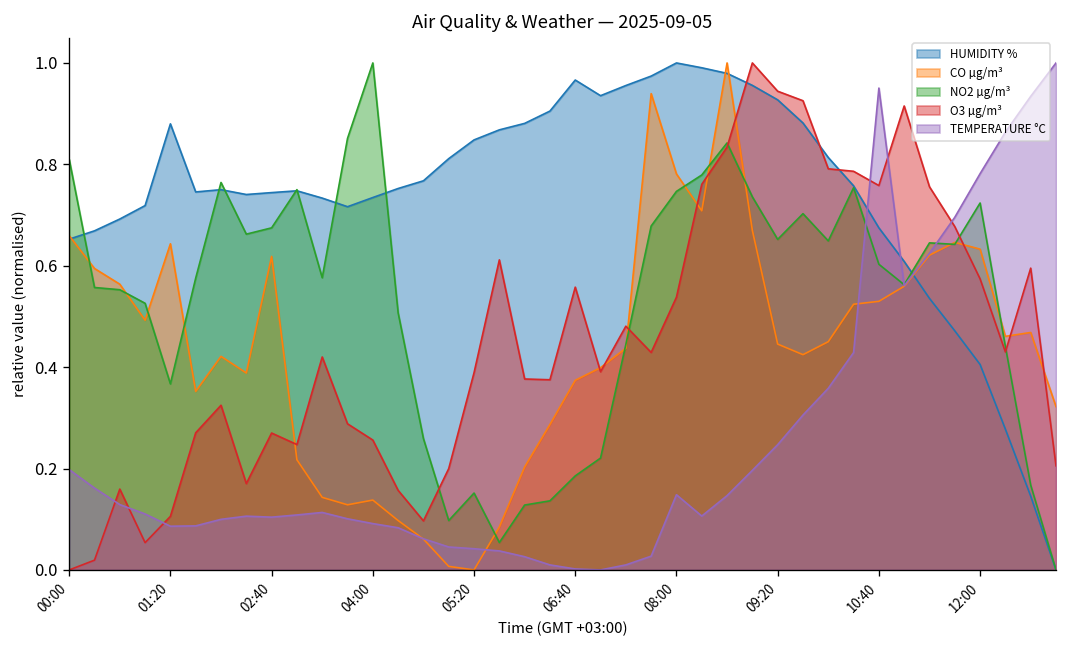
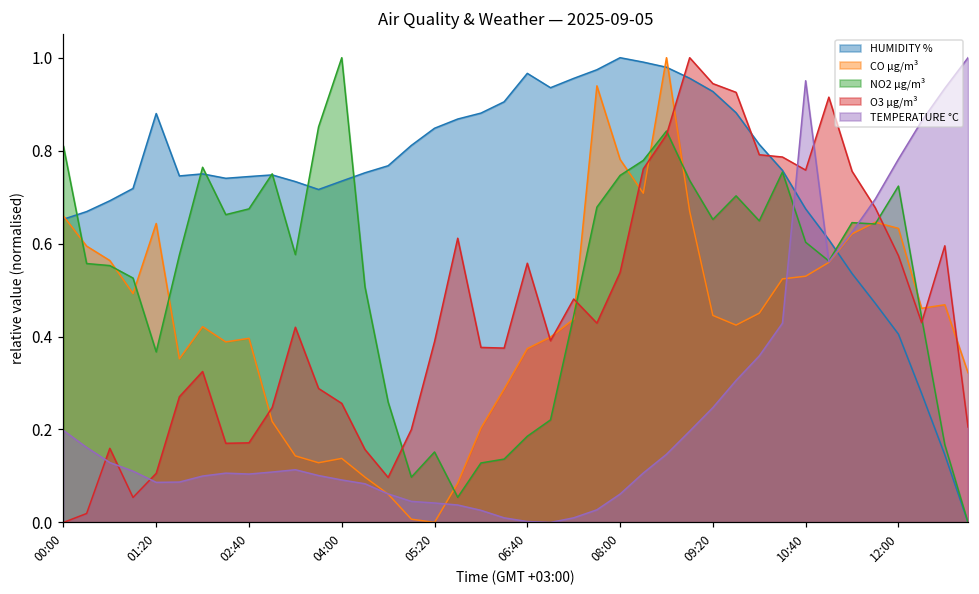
CO µg/m³, 02:40: 0.62 -> 0.40
O3 µg/m³, 02:40: 0.27 -> 0.17
TEMPERATURE °C, 08:00: 0.15 -> 0.06
